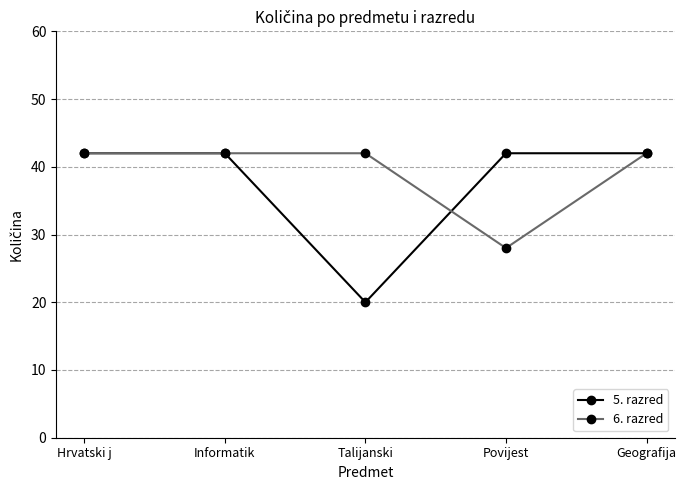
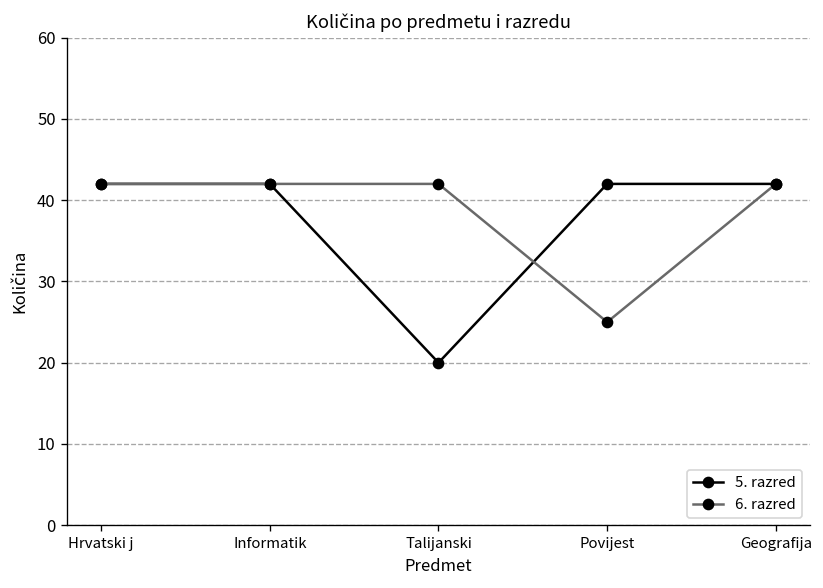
6. razred, Povijest: 28 -> 25
